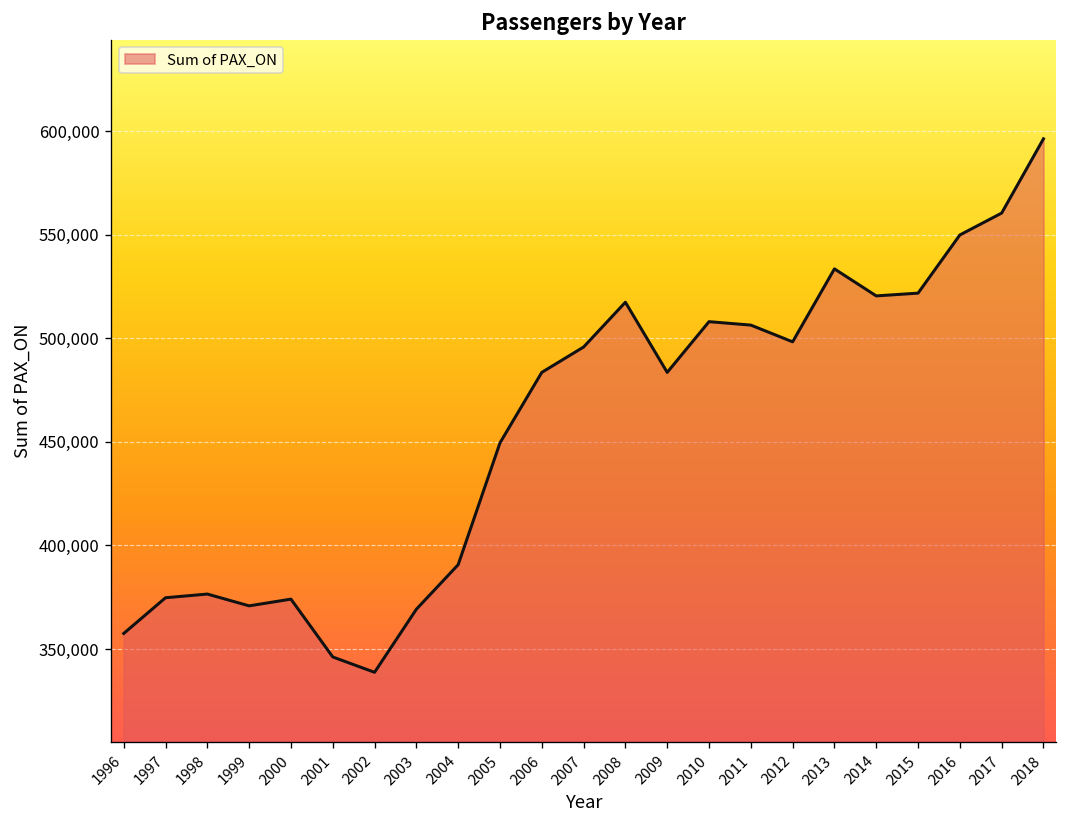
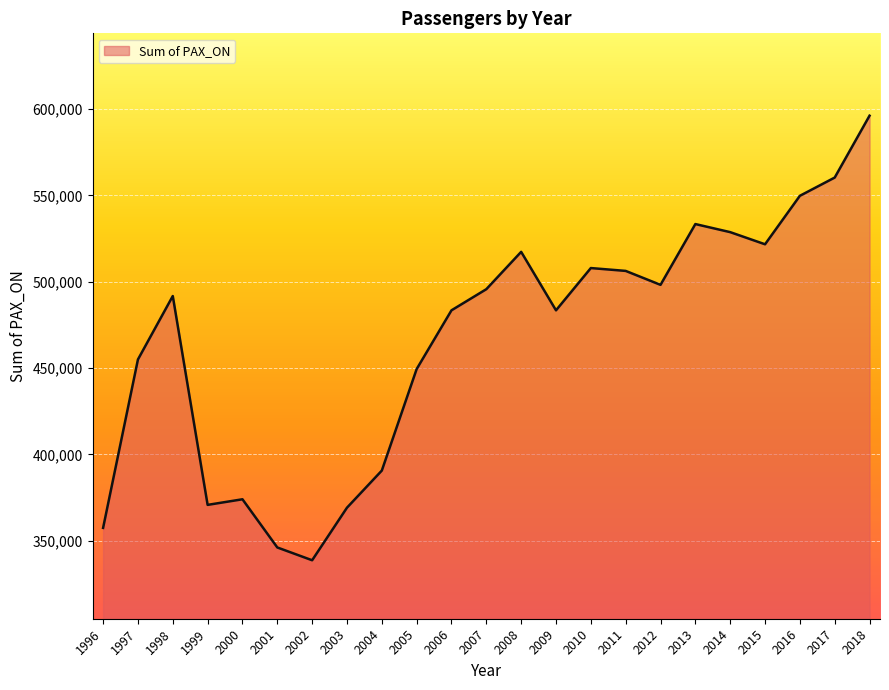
1997: 375,000 -> 455,000
1998: 377,000 -> 492,000
2014: 520,000 -> 529,000
